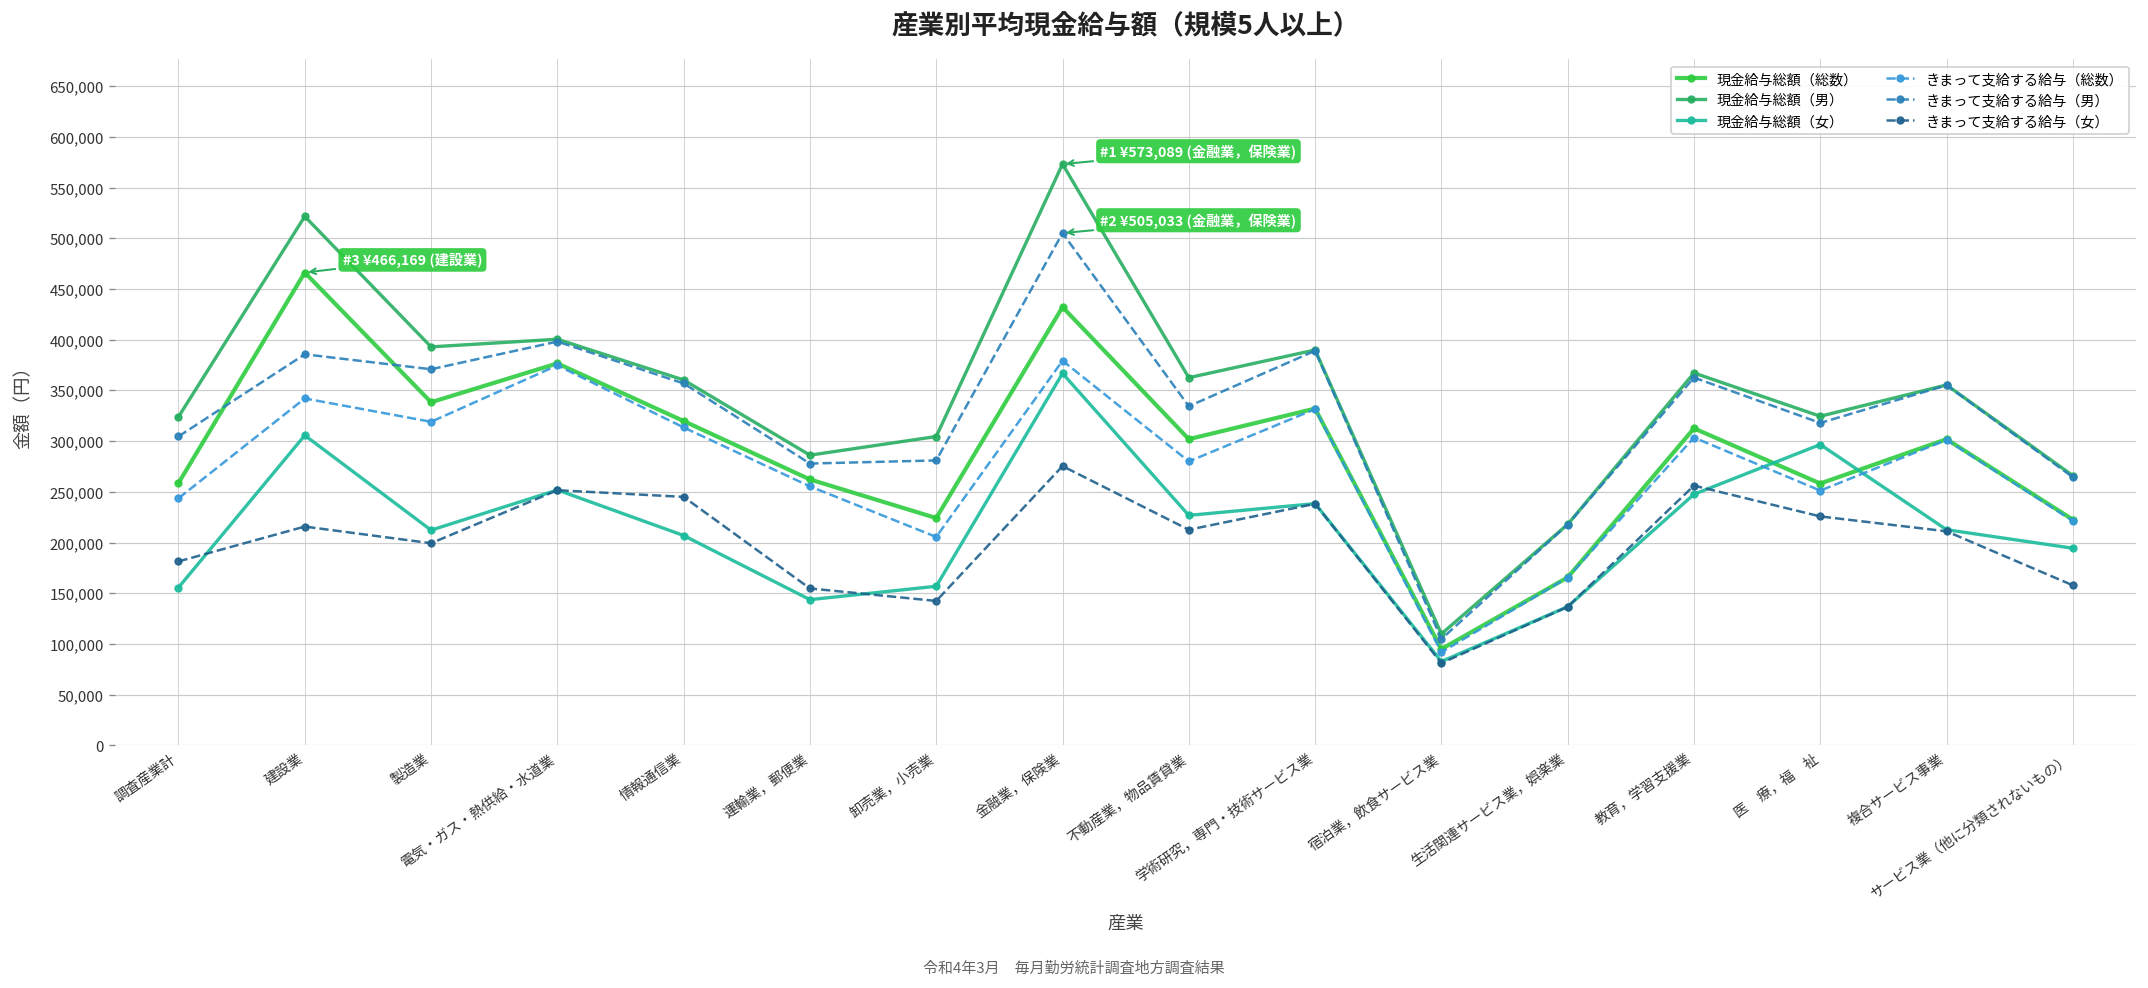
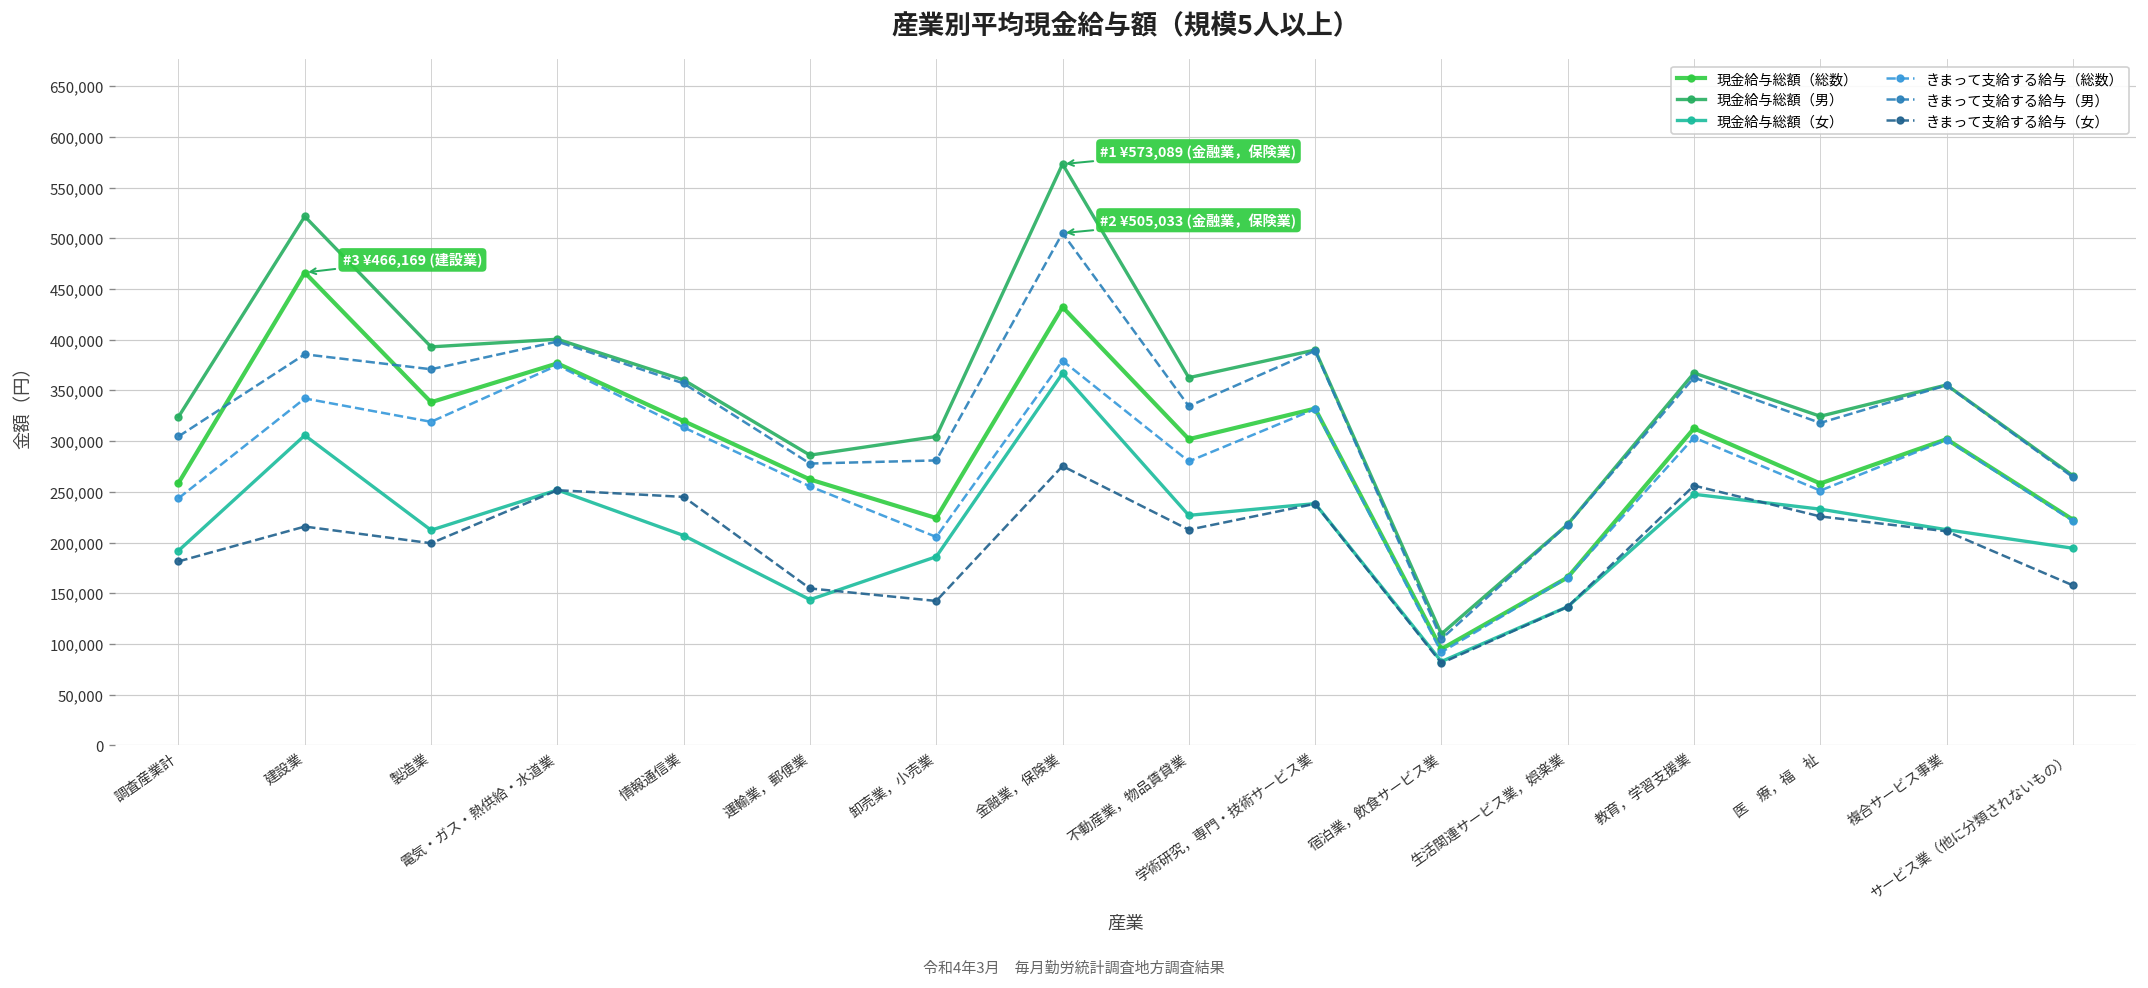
現金給与総額（女）, 調査産業計: 160,000 -> 190,000
現金給与総額（女）, 卸売業，小売業: 160,000 -> 190,000
現金給与総額（女）, 医 療，福 祉: 300,000 -> 230,000
